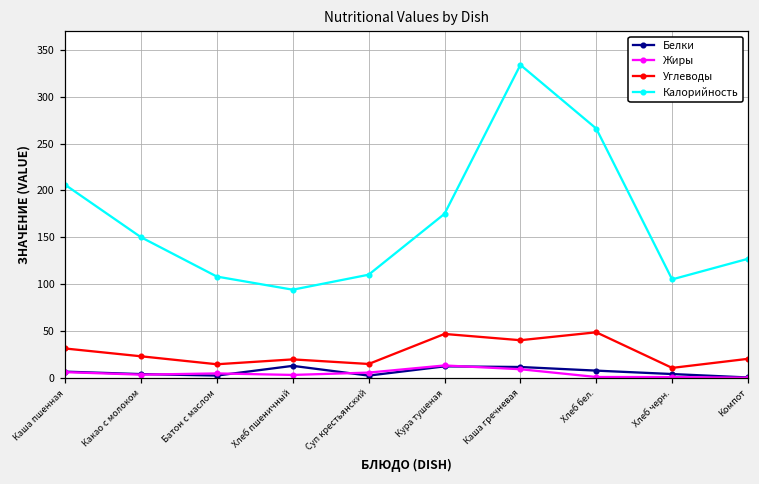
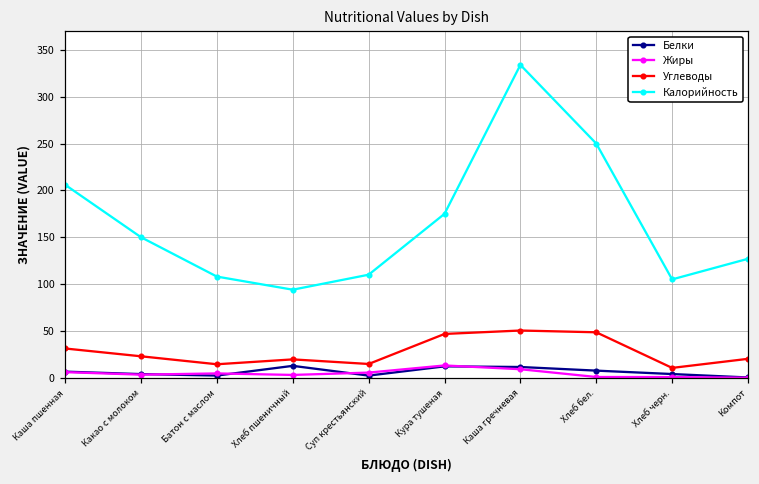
Углеводы, Каша гречневая: 40 -> 50
Калорийность, Хлеб бел.: 270 -> 250
